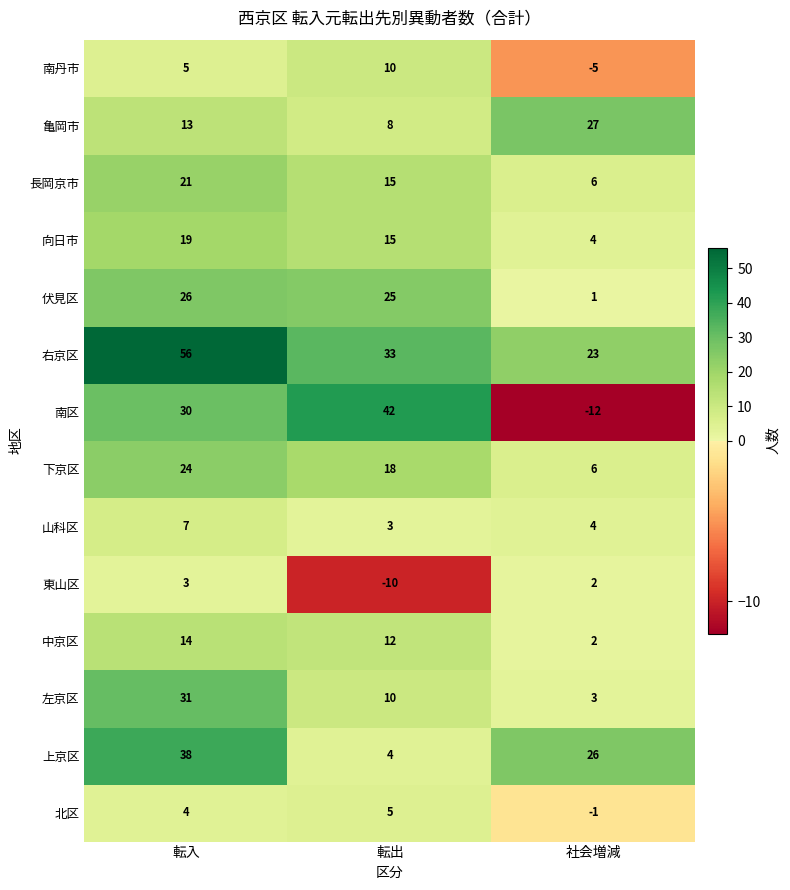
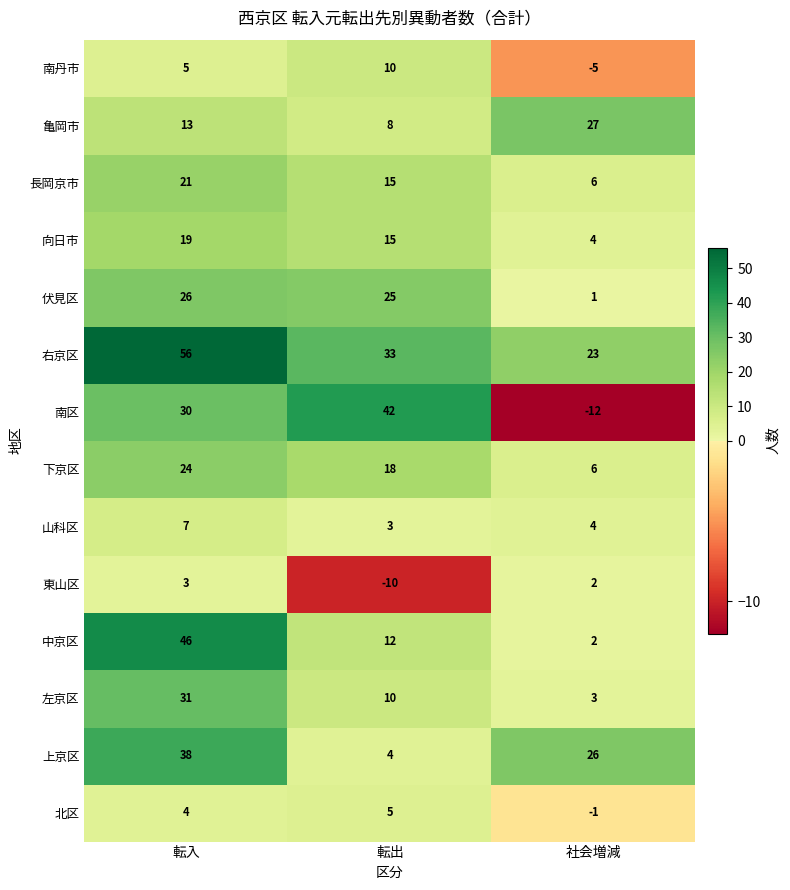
中京区, 転入: 14 -> 46
